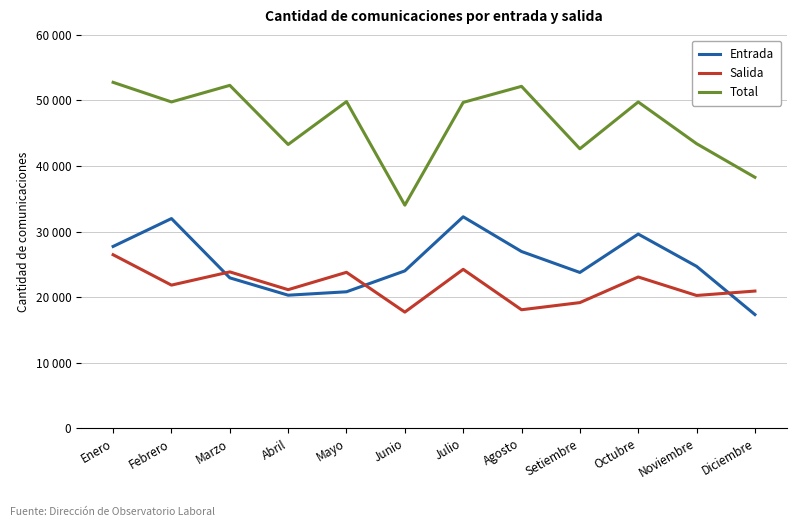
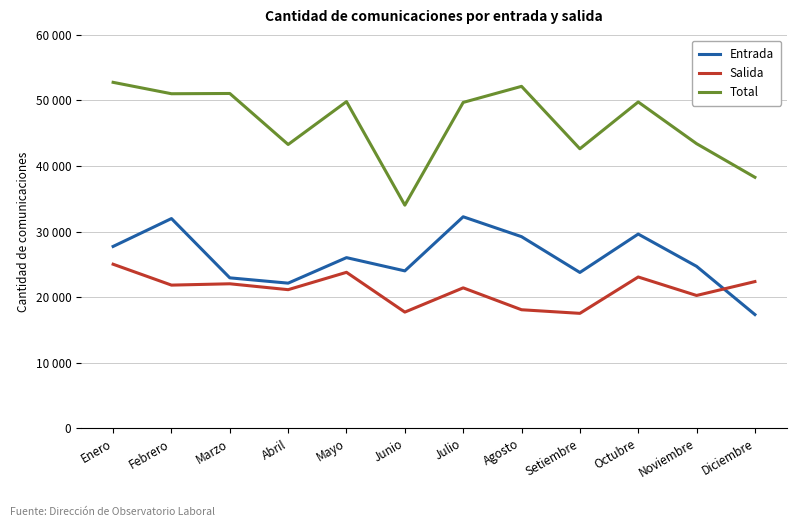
Salida, Enero: 26000 -> 25000
Total, Febrero: 50000 -> 51000
Salida, Marzo: 24000 -> 22000
Total, Marzo: 52000 -> 51000
Entrada, Abril: 20000 -> 22000
Entrada, Mayo: 21000 -> 26000
Salida, Julio: 24000 -> 21000
Entrada, Agosto: 27000 -> 29000
Salida, Setiembre: 19000 -> 18000
Salida, Diciembre: 21000 -> 22000
